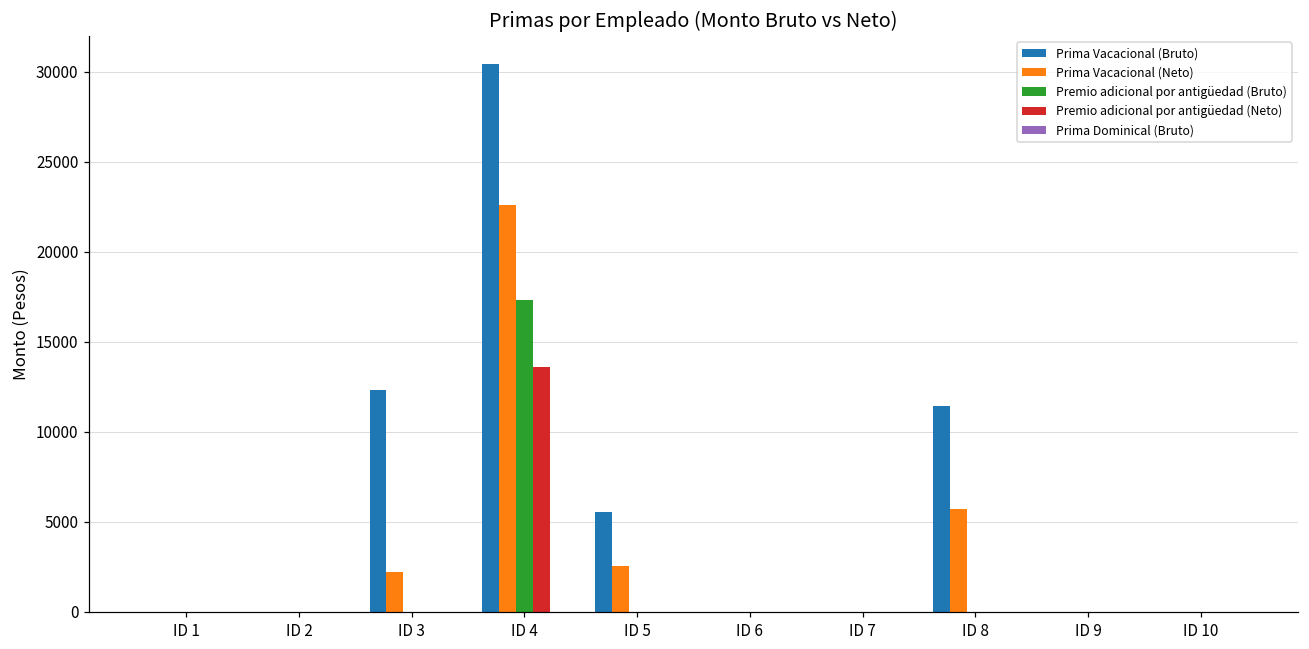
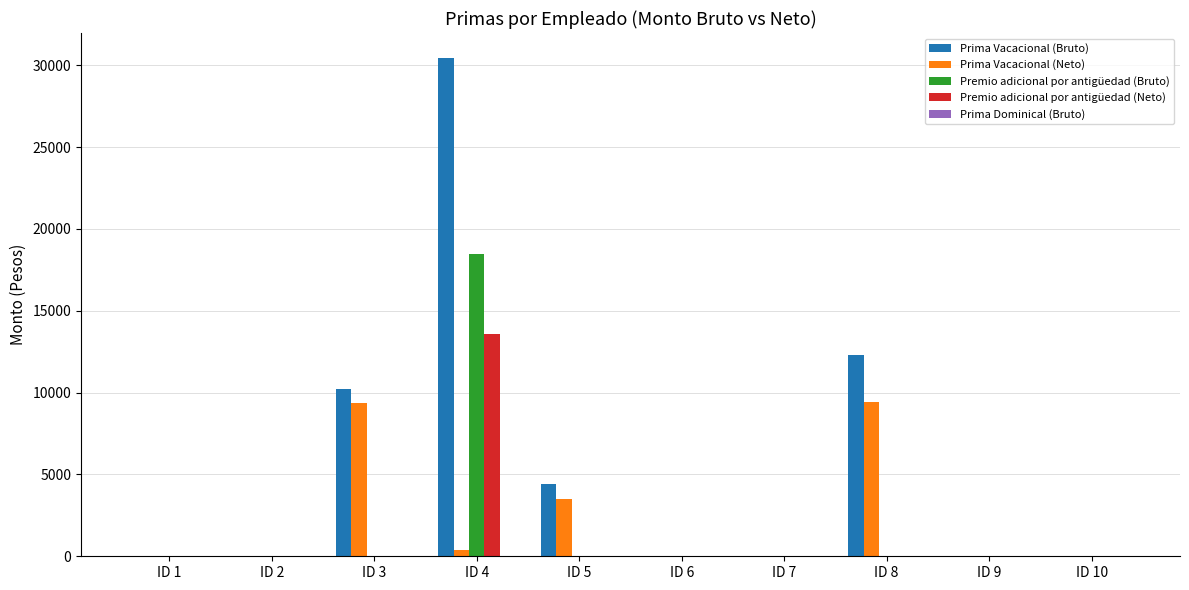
Prima Vacacional (Bruto), ID 3: 12300 -> 10200
Prima Vacacional (Neto), ID 3: 2200 -> 9400
Prima Vacacional (Neto), ID 4: 22600 -> 400
Premio adicional por antigüedad (Bruto), ID 4: 17300 -> 18500
Prima Vacacional (Bruto), ID 5: 5500 -> 4400
Prima Vacacional (Neto), ID 5: 2500 -> 3500
Prima Vacacional (Bruto), ID 8: 11400 -> 12300
Prima Vacacional (Neto), ID 8: 5700 -> 9400
